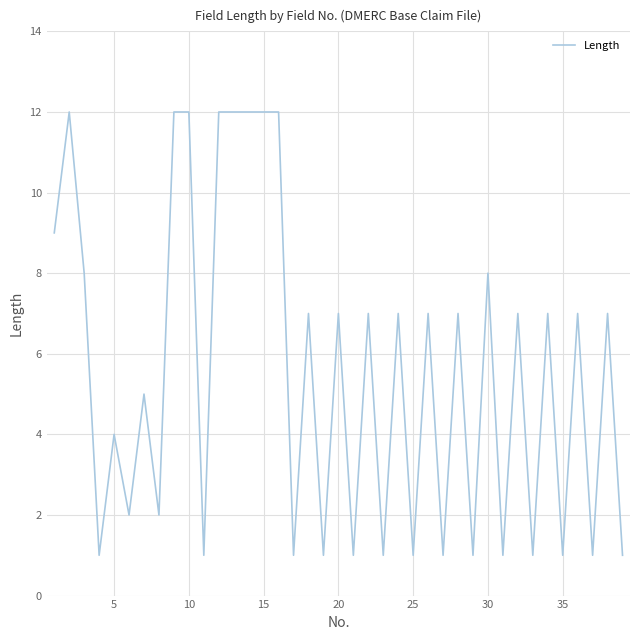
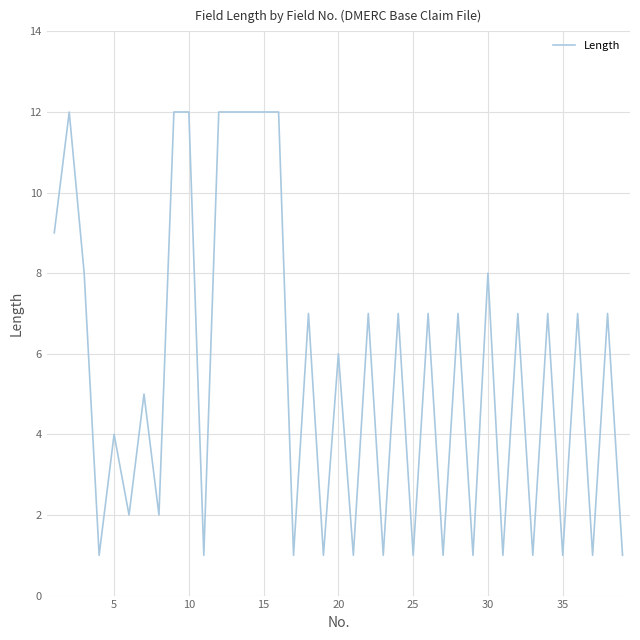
20: 7 -> 6
